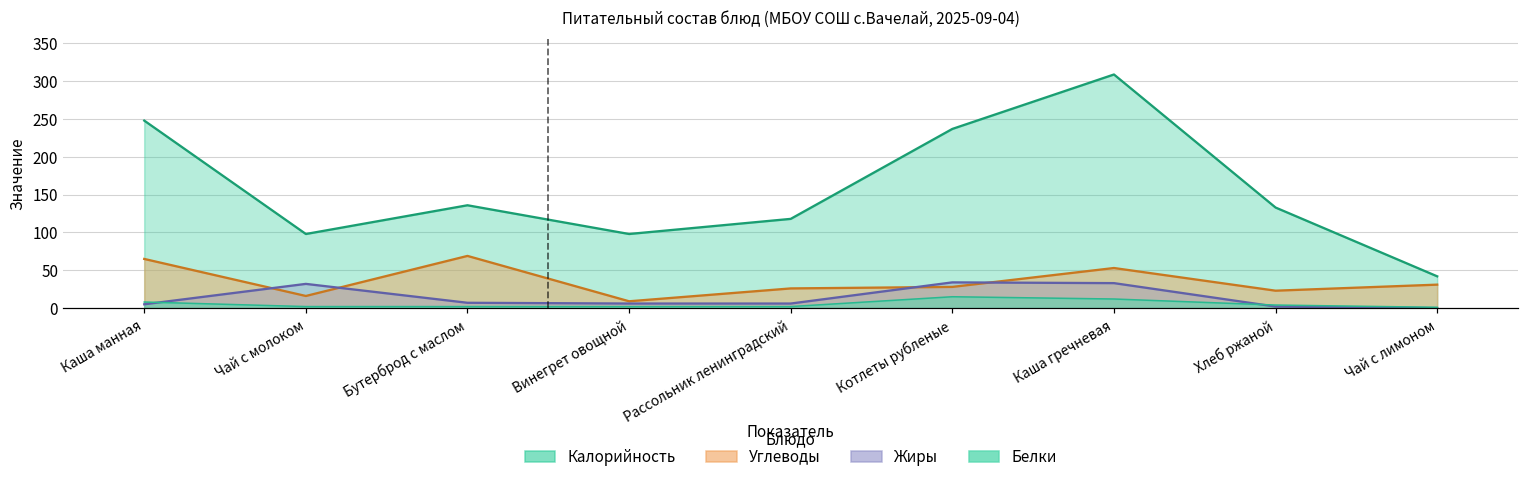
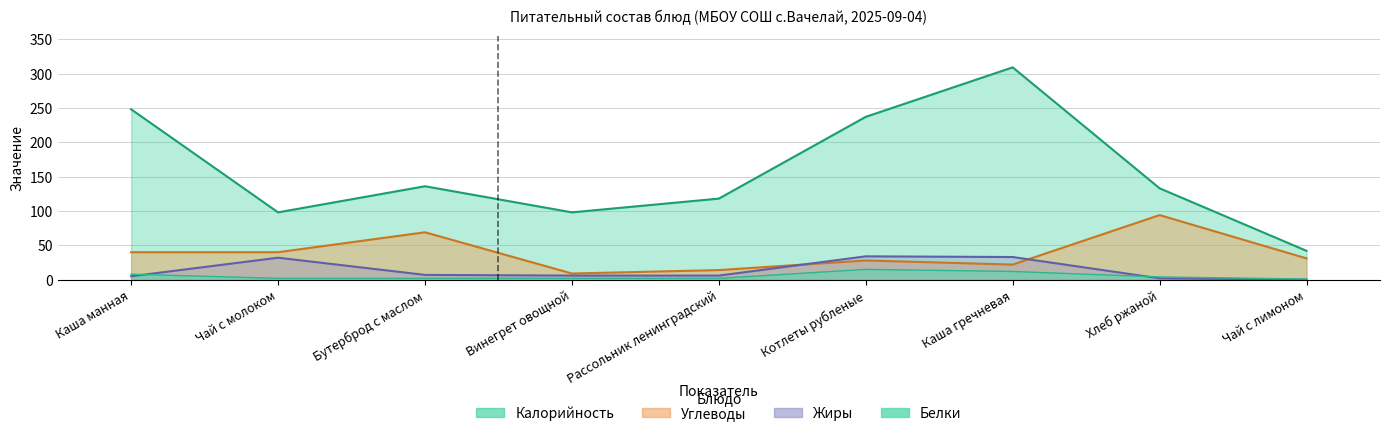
Углеводы, Каша манная: 70 -> 40
Углеводы, Чай с молоком: 20 -> 40
Углеводы, Рассольник ленинградский: 30 -> 10
Углеводы, Каша гречневая: 50 -> 20
Углеводы, Хлеб ржаной: 20 -> 90
